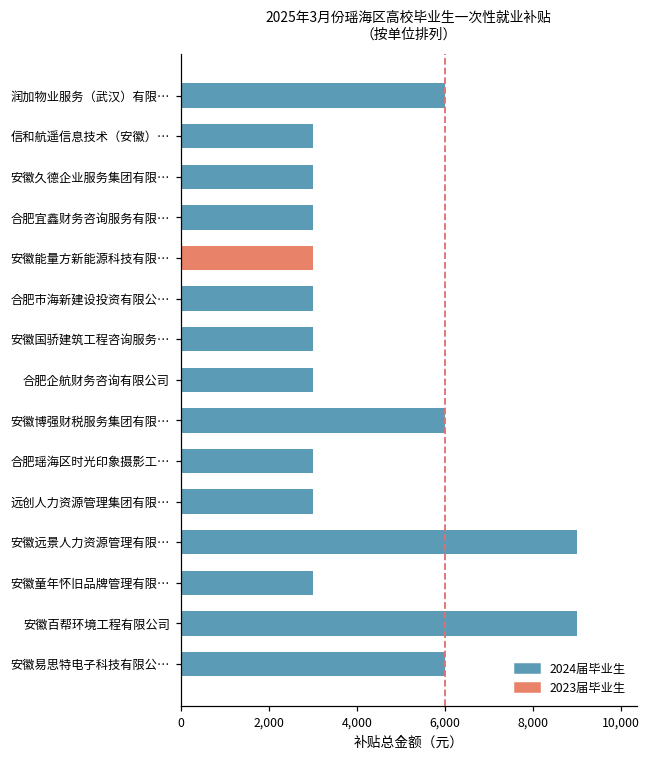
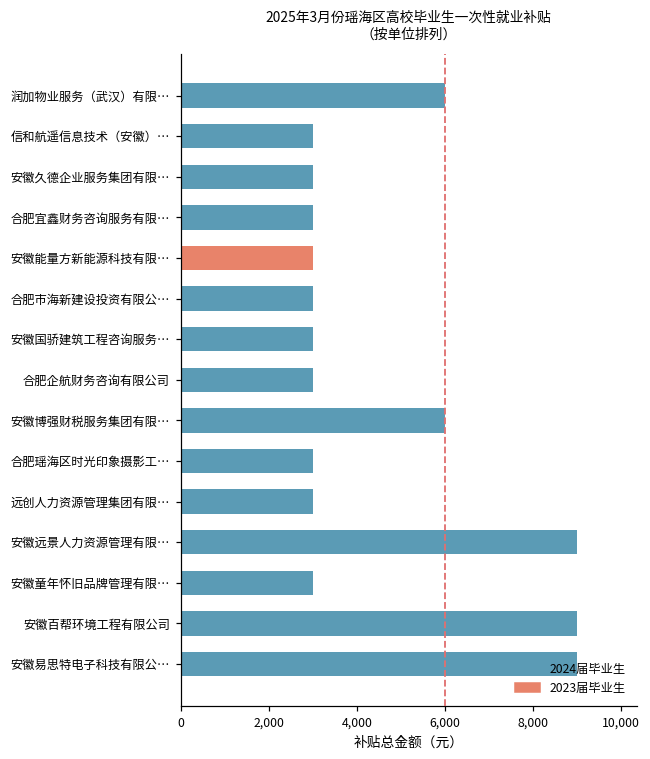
安徽易思特电子科技有限公…: 6,000 -> 9,000
